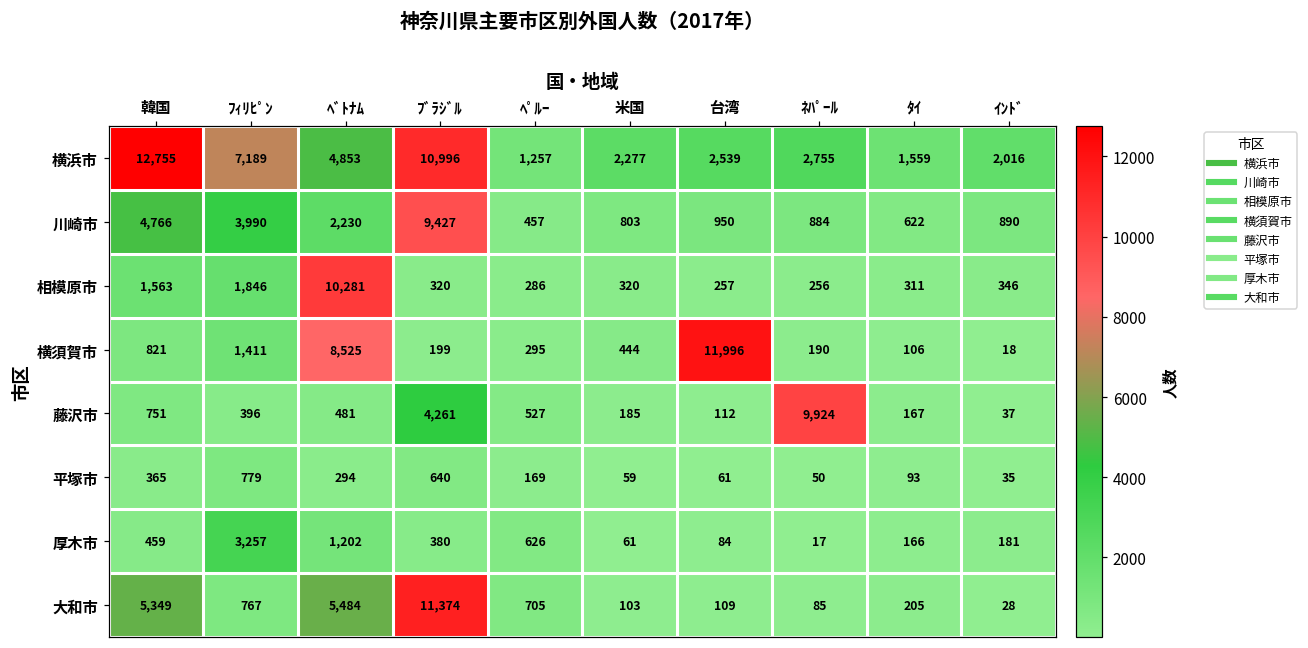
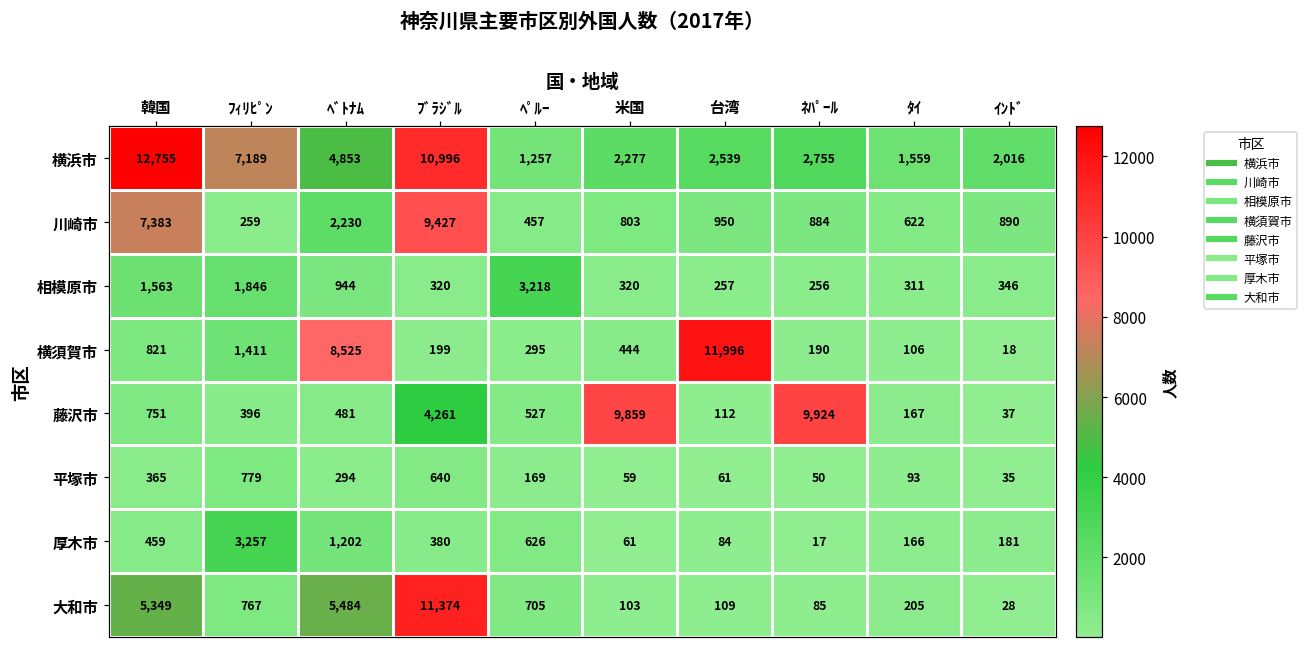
川崎市, 韓国: 4,766 -> 7,383
川崎市, ﾌｨﾘﾋﾟﾝ: 3,990 -> 259
相模原市, ﾍﾞﾄﾅﾑ: 10,281 -> 944
相模原市, ﾍﾟﾙｰ: 286 -> 3,218
藤沢市, 米国: 185 -> 9,859
